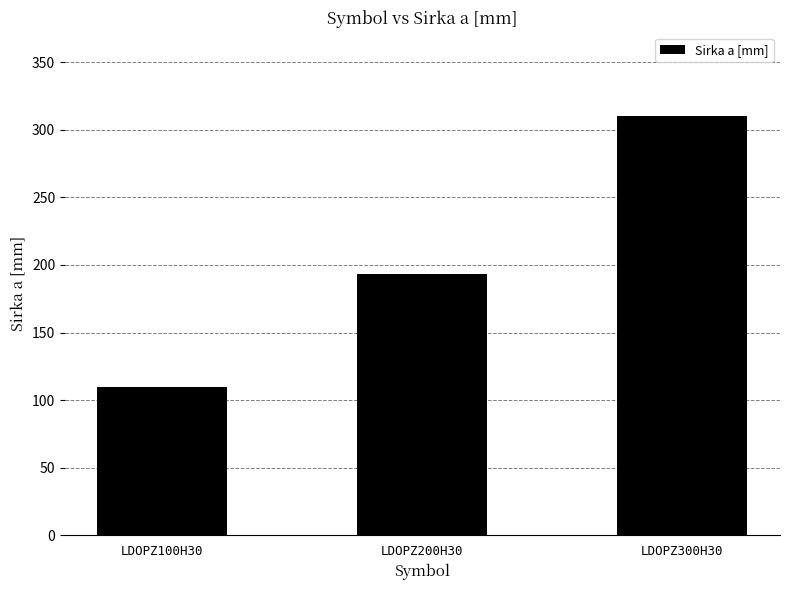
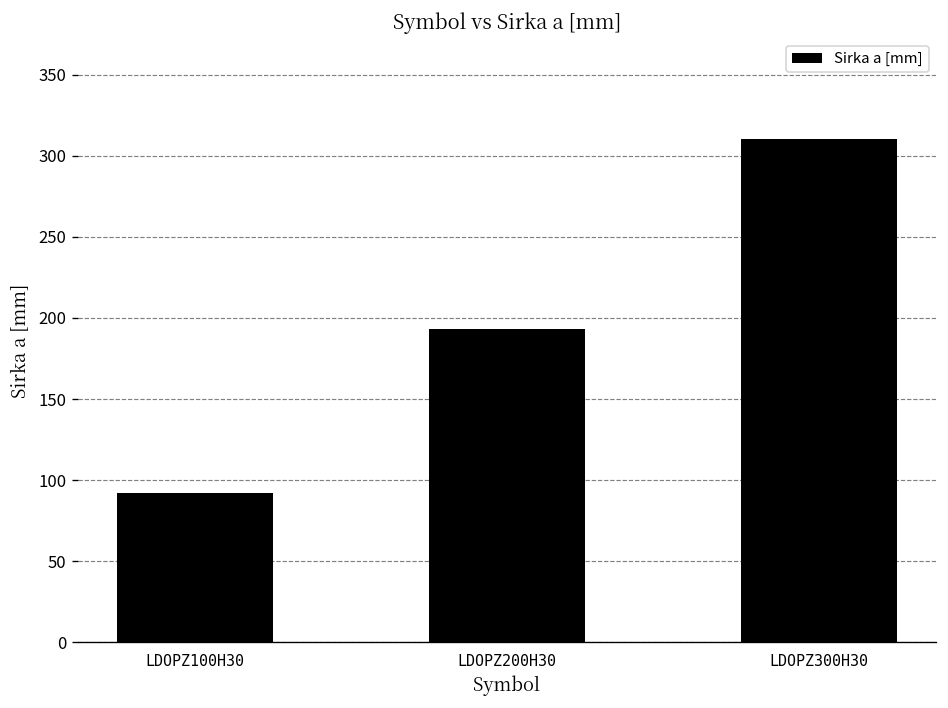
LDOPZ100H30: 110 -> 92
